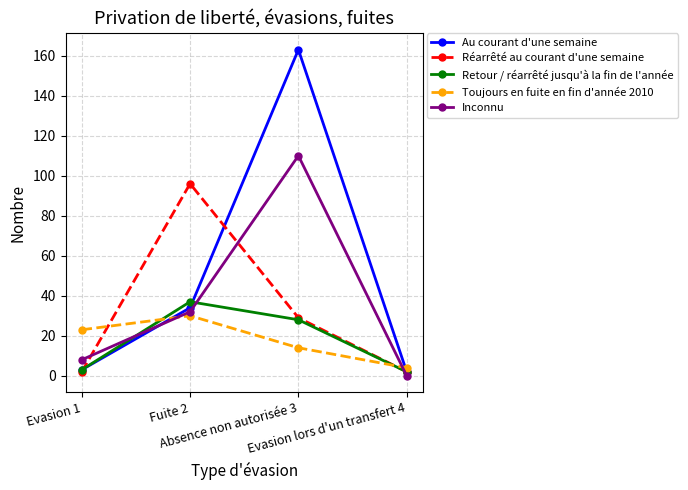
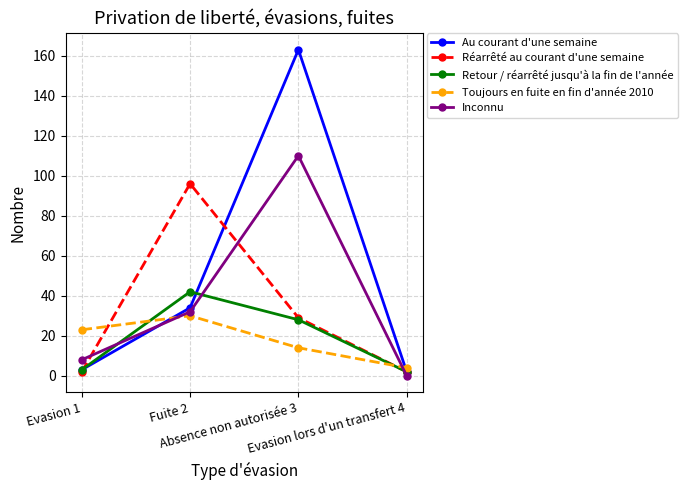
Retour / réarrêté jusqu'à la fin de l'année, Fuite 2: 37 -> 42
